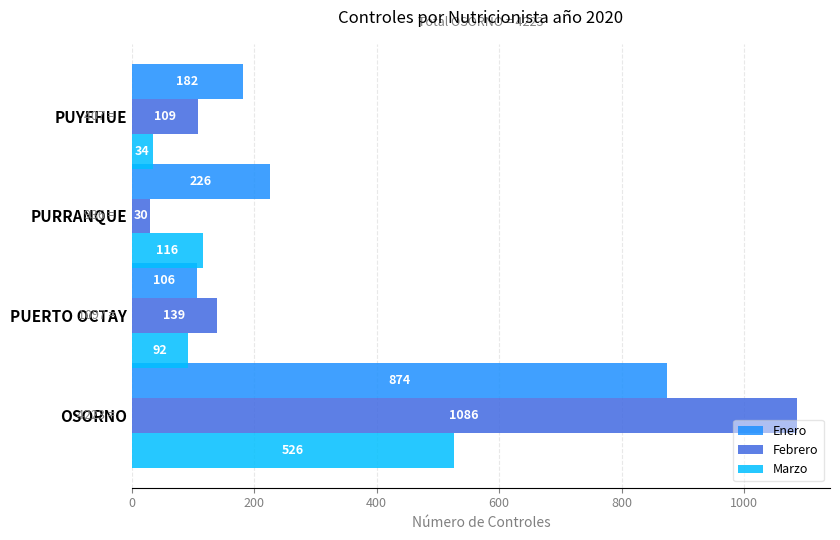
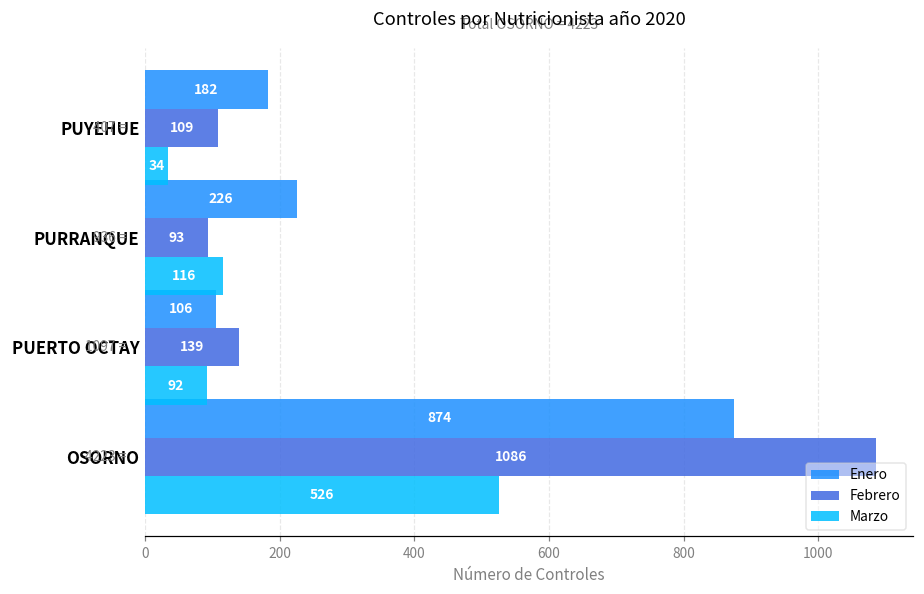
Febrero, PURRANQUE: 30 -> 93
